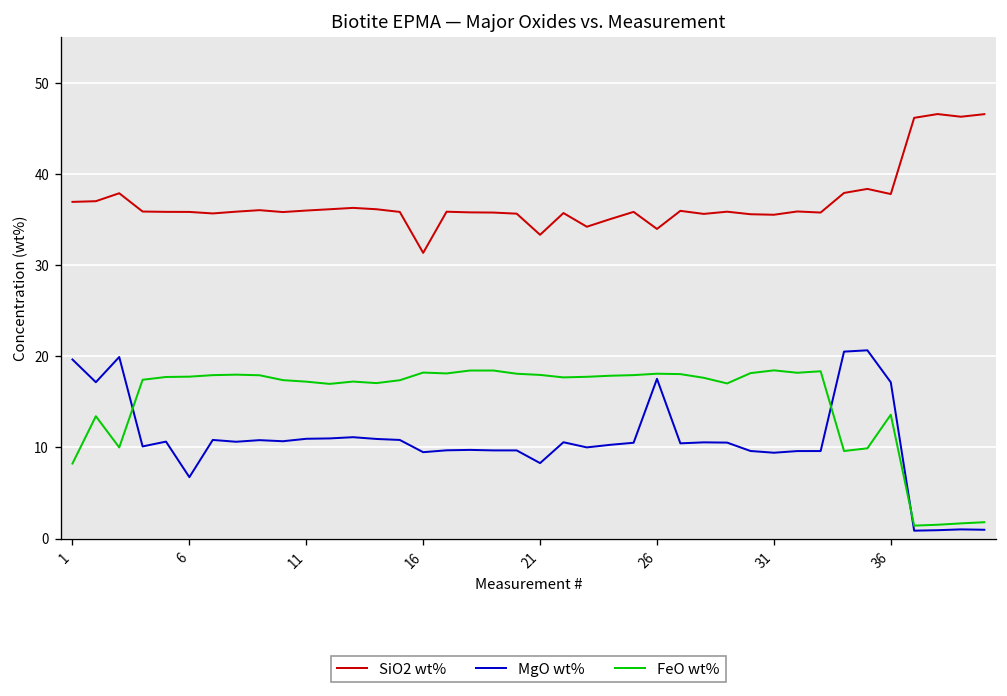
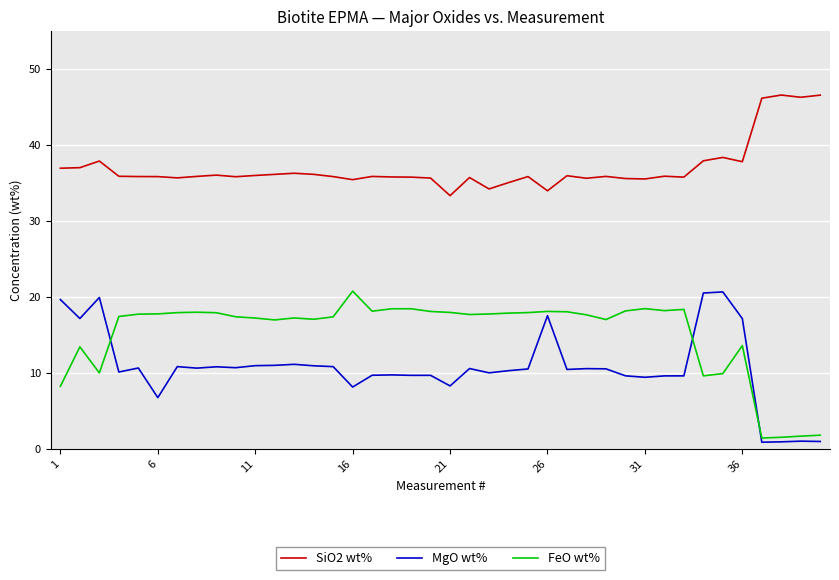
SiO2 wt%, 16: 31 -> 35
MgO wt%, 16: 9 -> 8
FeO wt%, 16: 18 -> 21
